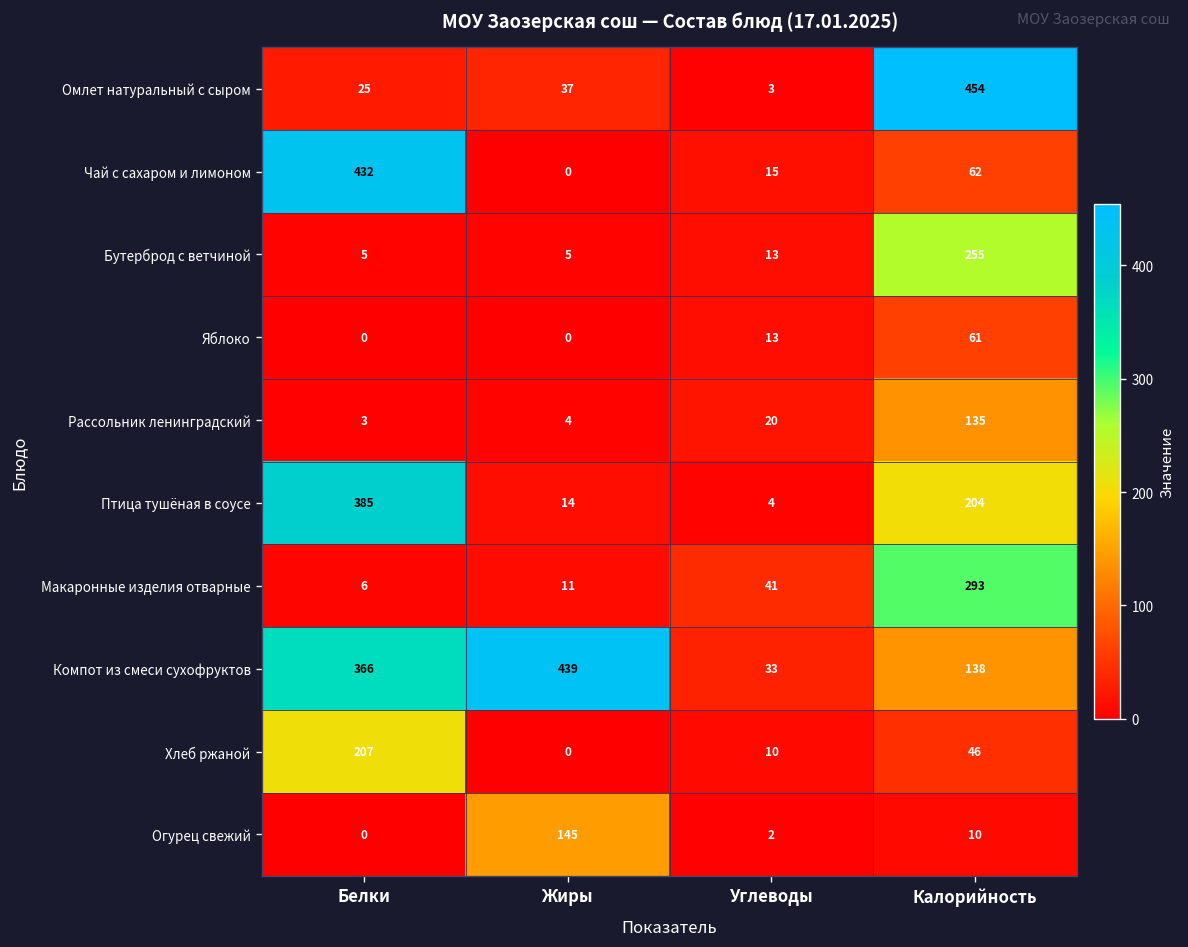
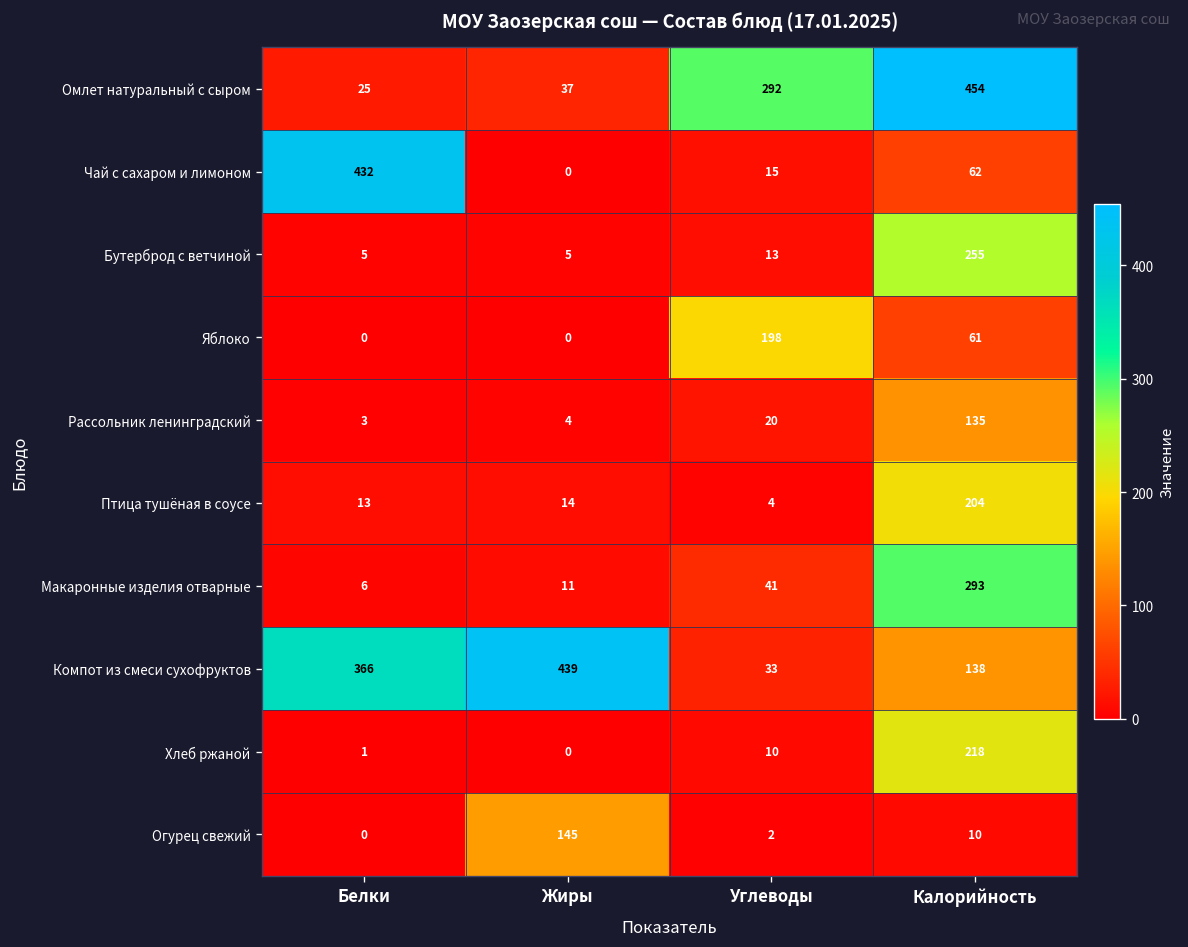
Омлет натуральный с сыром, Углеводы: 3 -> 292
Яблоко, Углеводы: 13 -> 198
Птица тушёная в соусе, Белки: 385 -> 13
Хлеб ржаной, Белки: 207 -> 1
Хлеб ржаной, Калорийность: 46 -> 218
